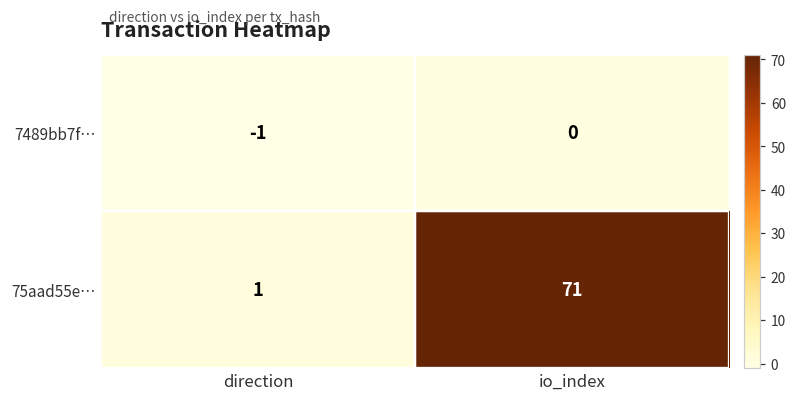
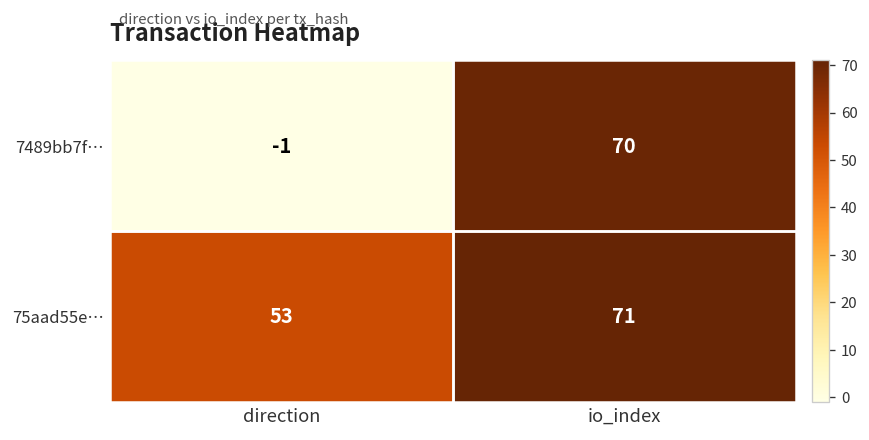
7489bb7f…, io_index: 0 -> 70
75aad55e…, direction: 1 -> 53
